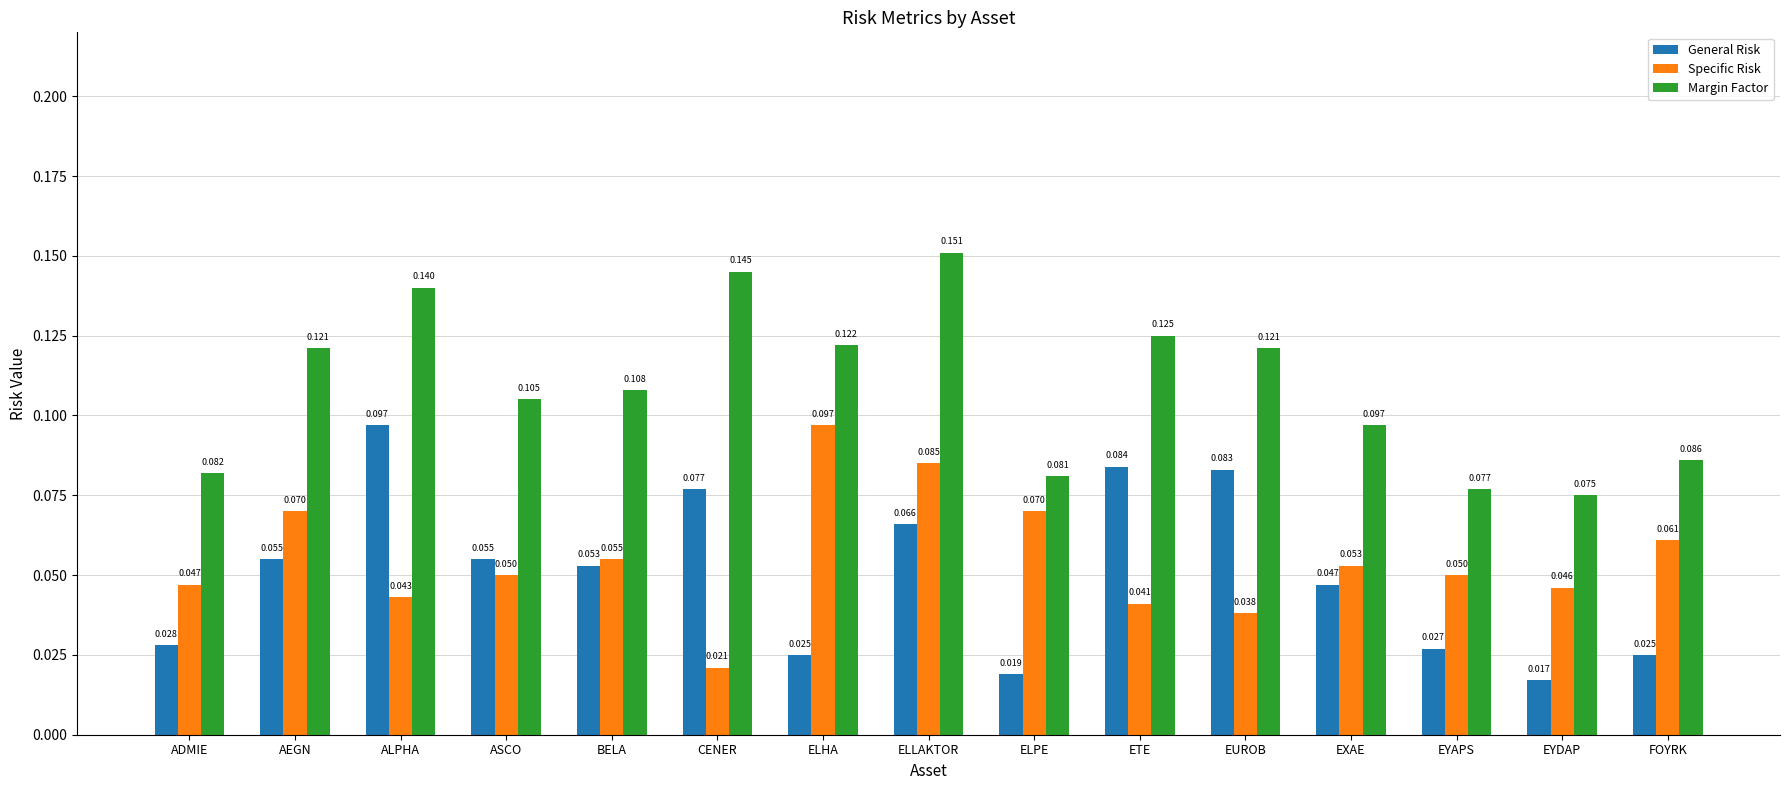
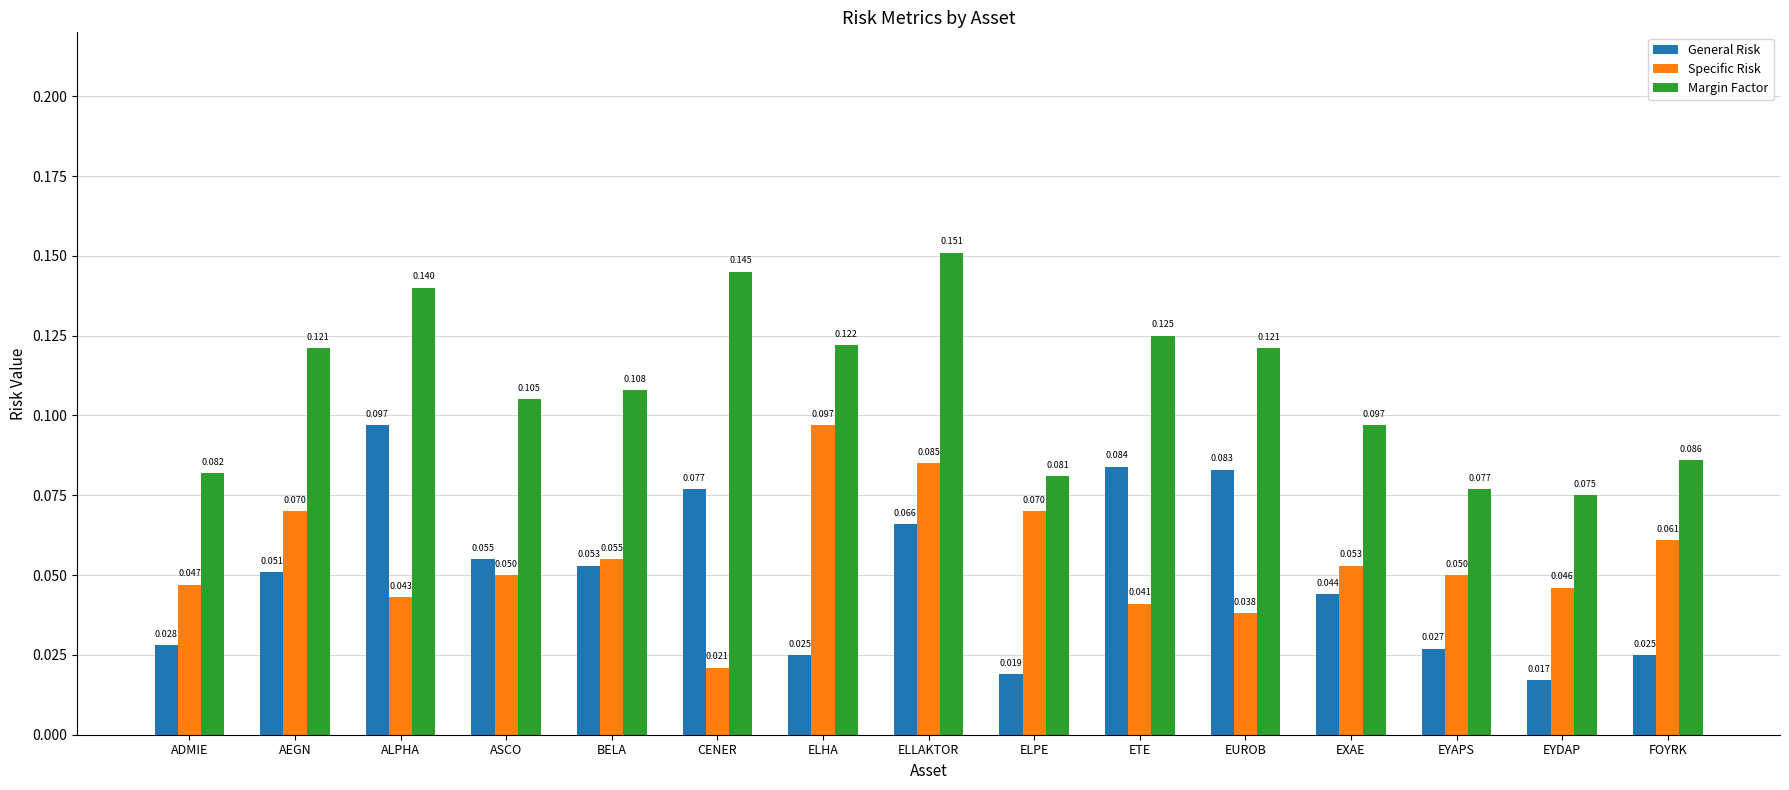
General Risk, AEGN: 0.055 -> 0.051
General Risk, EXAE: 0.047 -> 0.044
